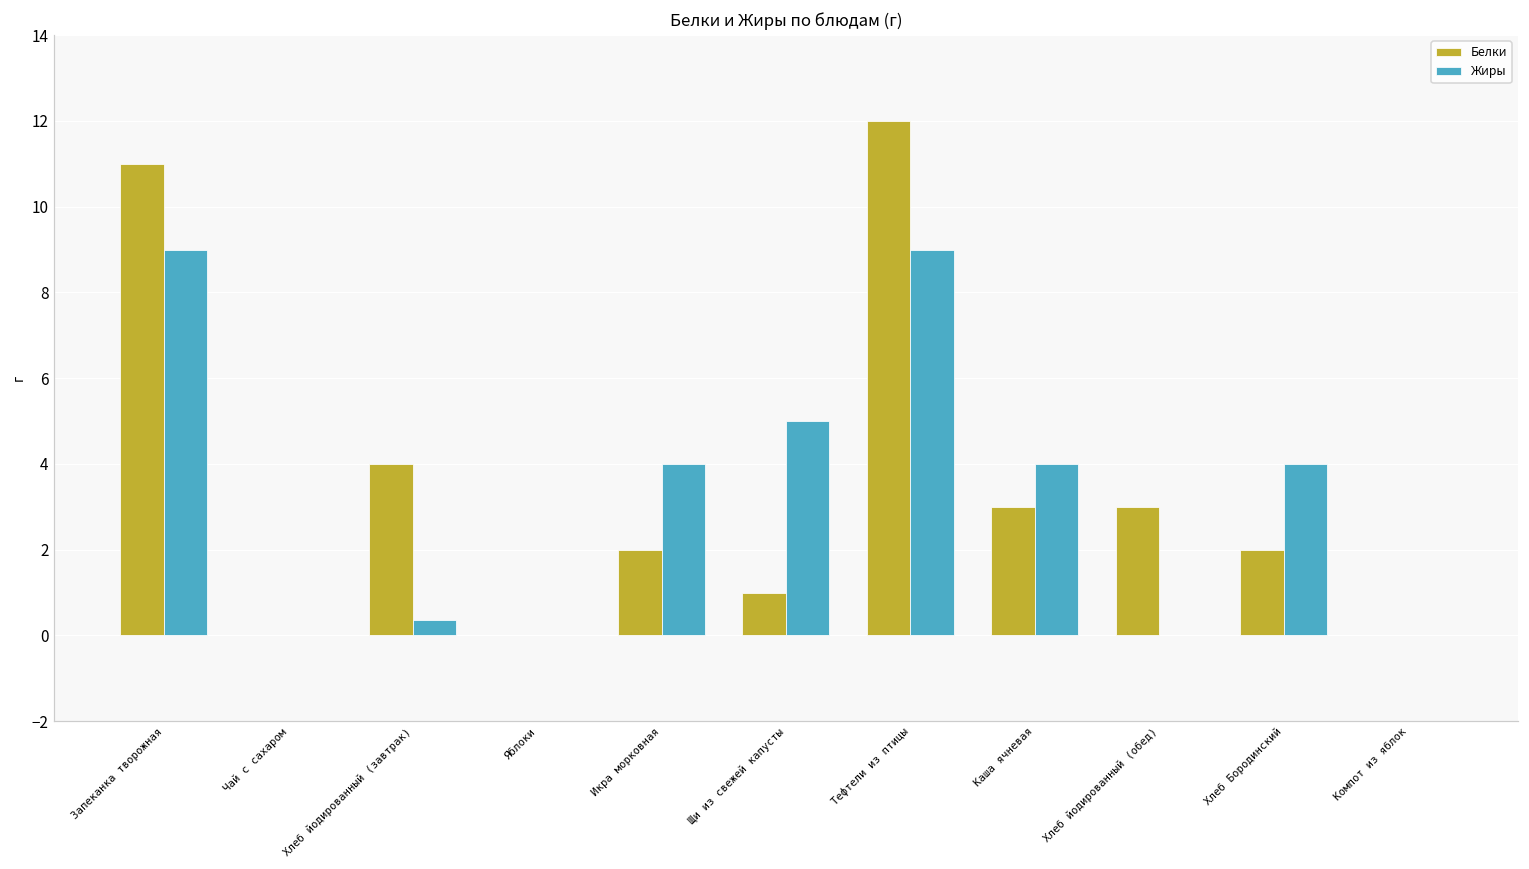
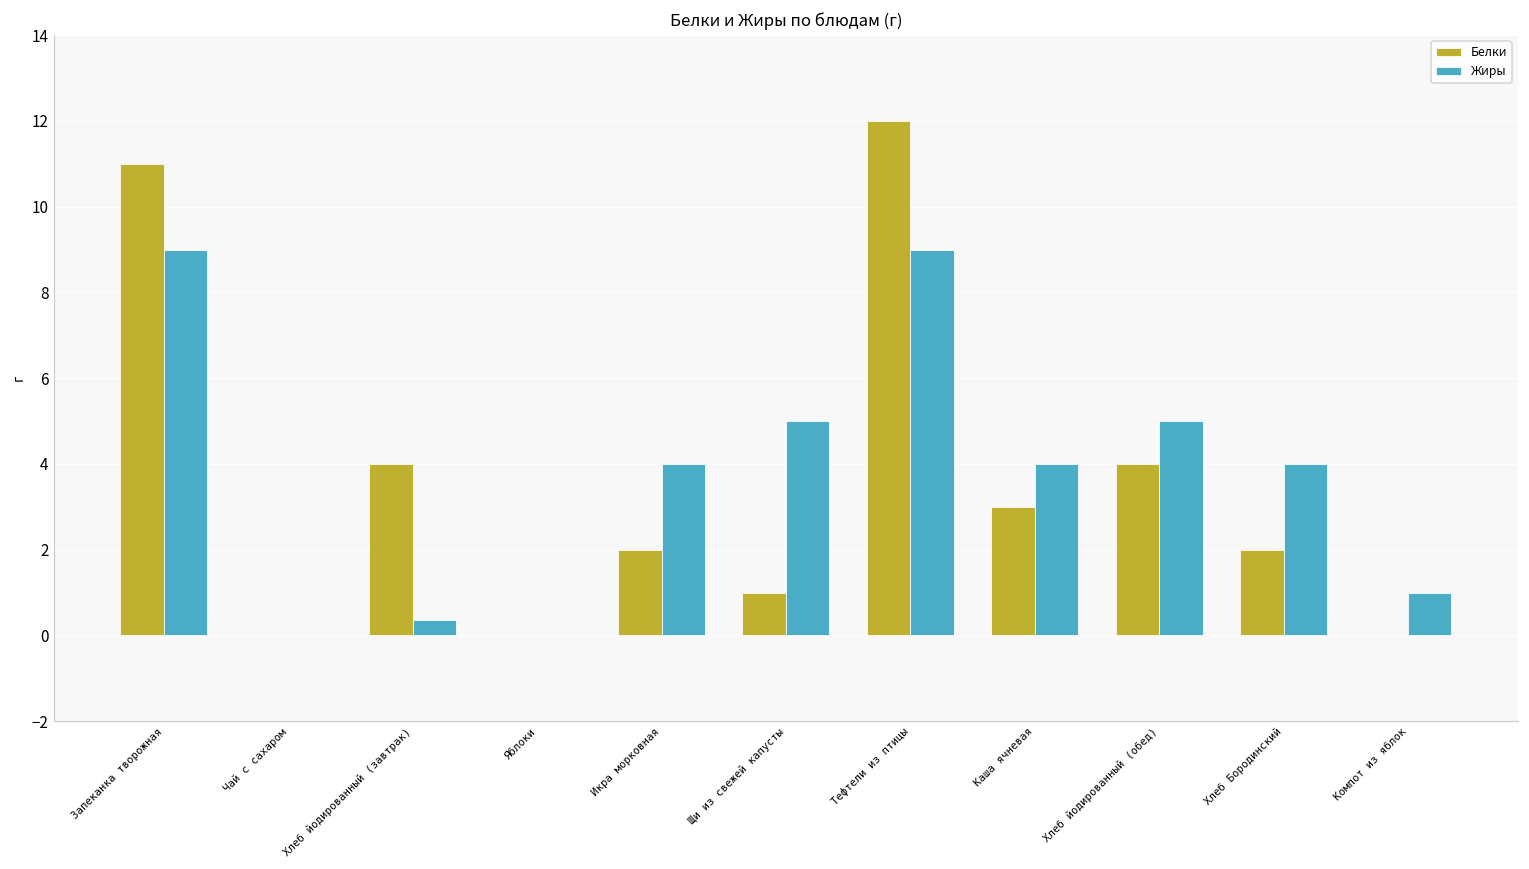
Белки, Хлеб йодированный (обед): 3 -> 4
Жиры, Хлеб йодированный (обед): 0 -> 5
Жиры, Компот из яблок: 0 -> 1
